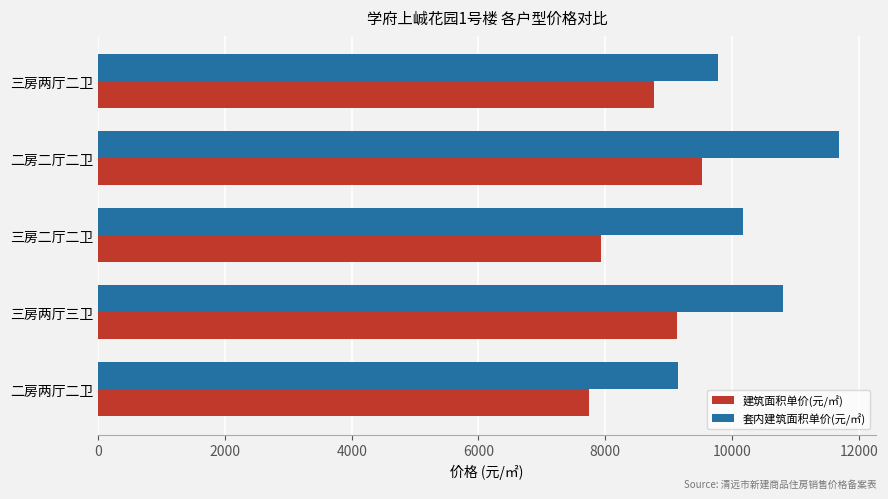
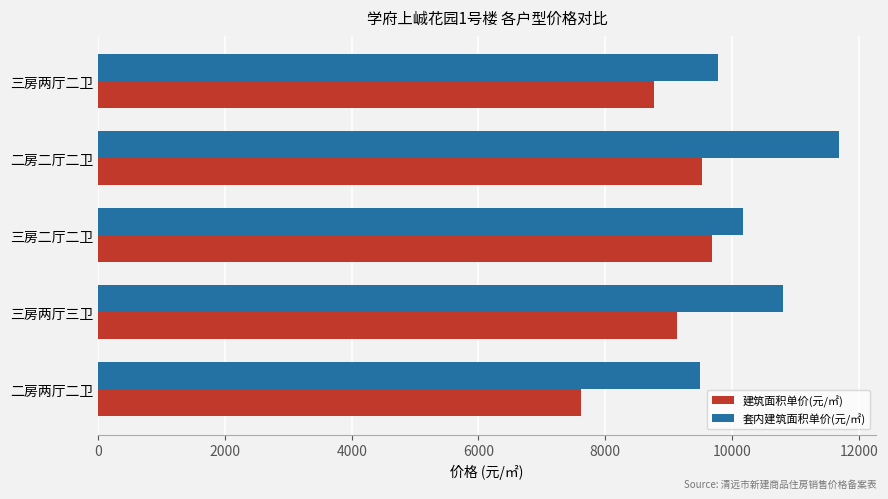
建筑面积单价(元/㎡), 三房二厅二卫: 7900 -> 9700
套内建筑面积单价(元/㎡), 二房两厅二卫: 9200 -> 9500
建筑面积单价(元/㎡), 二房两厅二卫: 7700 -> 7600
